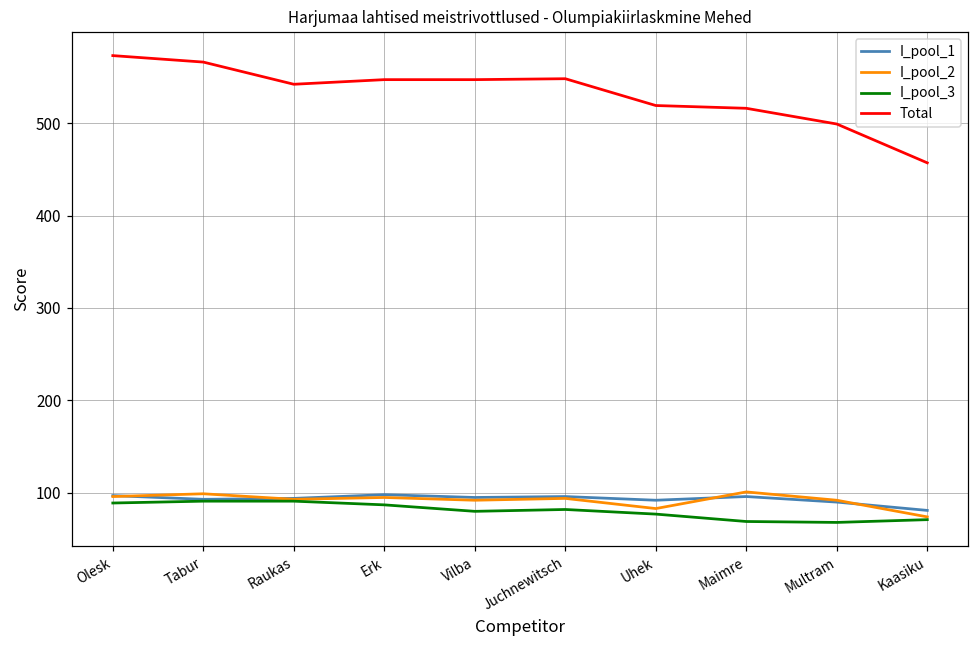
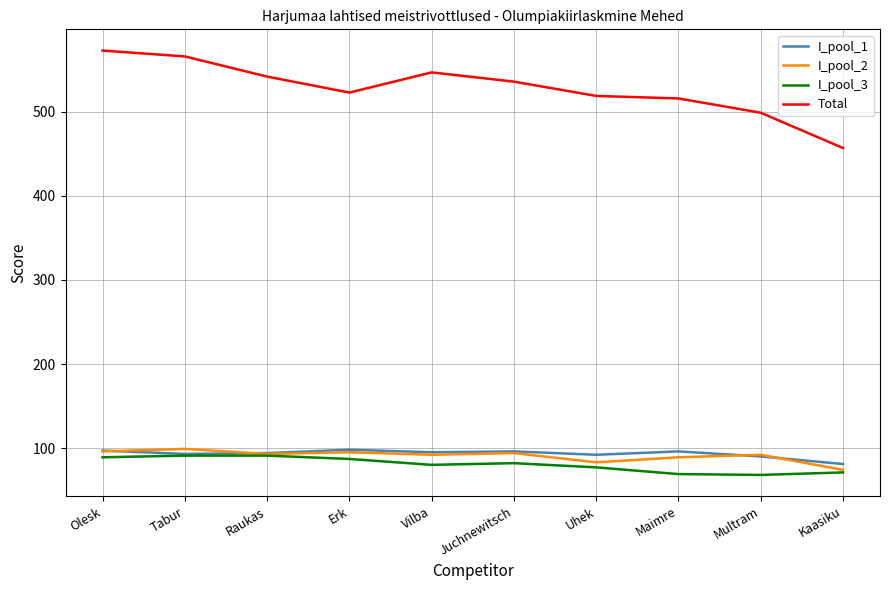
Total, Erk: 550 -> 520
Total, Juchnewitsch: 550 -> 540
I_pool_2, Maimre: 100 -> 90
